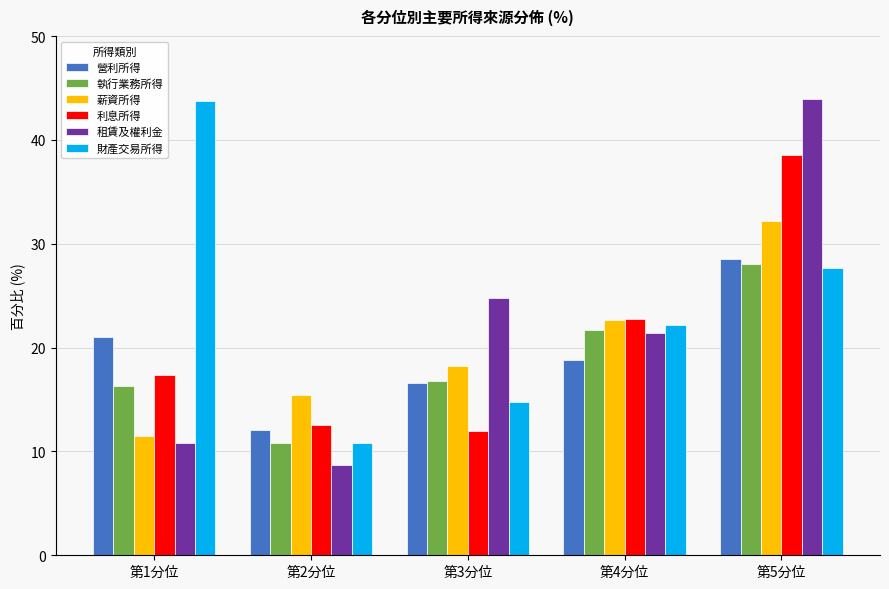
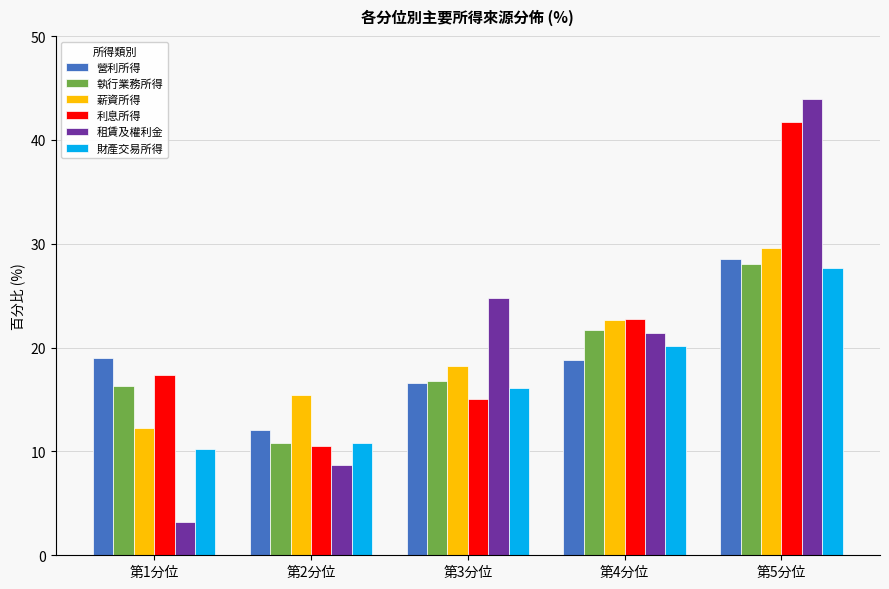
營利所得, 第1分位: 21.0 -> 19.0
薪資所得, 第1分位: 11.5 -> 12.3
租賃及權利金, 第1分位: 10.8 -> 3.2
財產交易所得, 第1分位: 43.7 -> 10.2
利息所得, 第2分位: 12.6 -> 10.6
利息所得, 第3分位: 11.9 -> 15.1
財產交易所得, 第3分位: 14.8 -> 16.1
財產交易所得, 第4分位: 22.2 -> 20.1
薪資所得, 第5分位: 32.2 -> 29.6
利息所得, 第5分位: 38.6 -> 41.7
